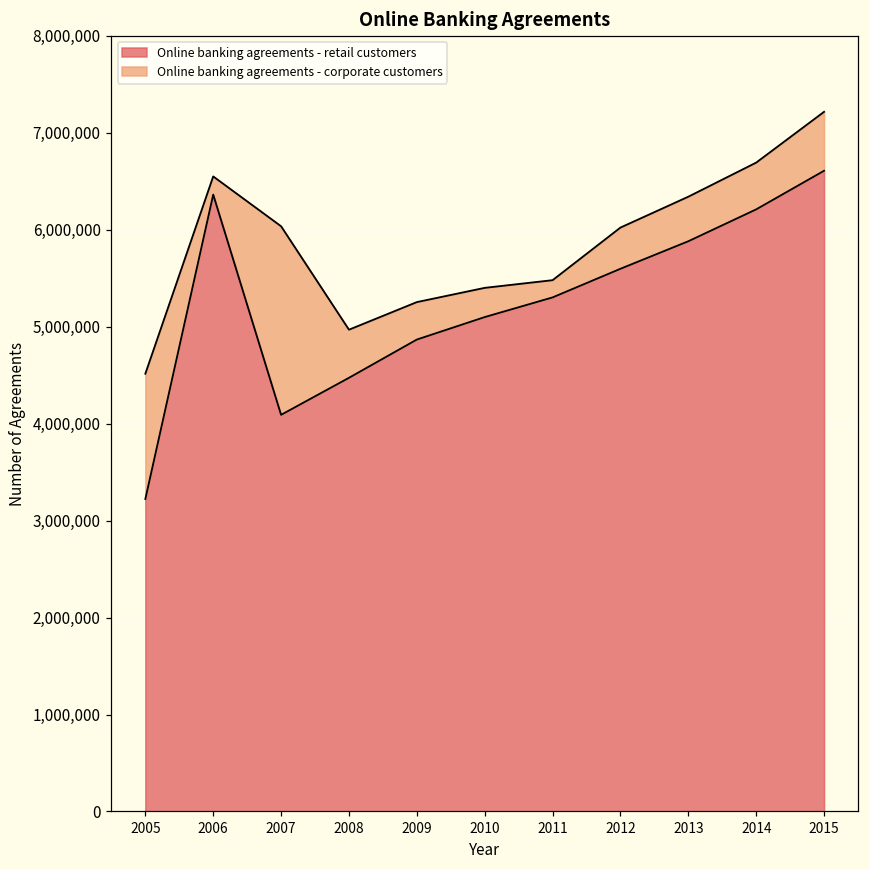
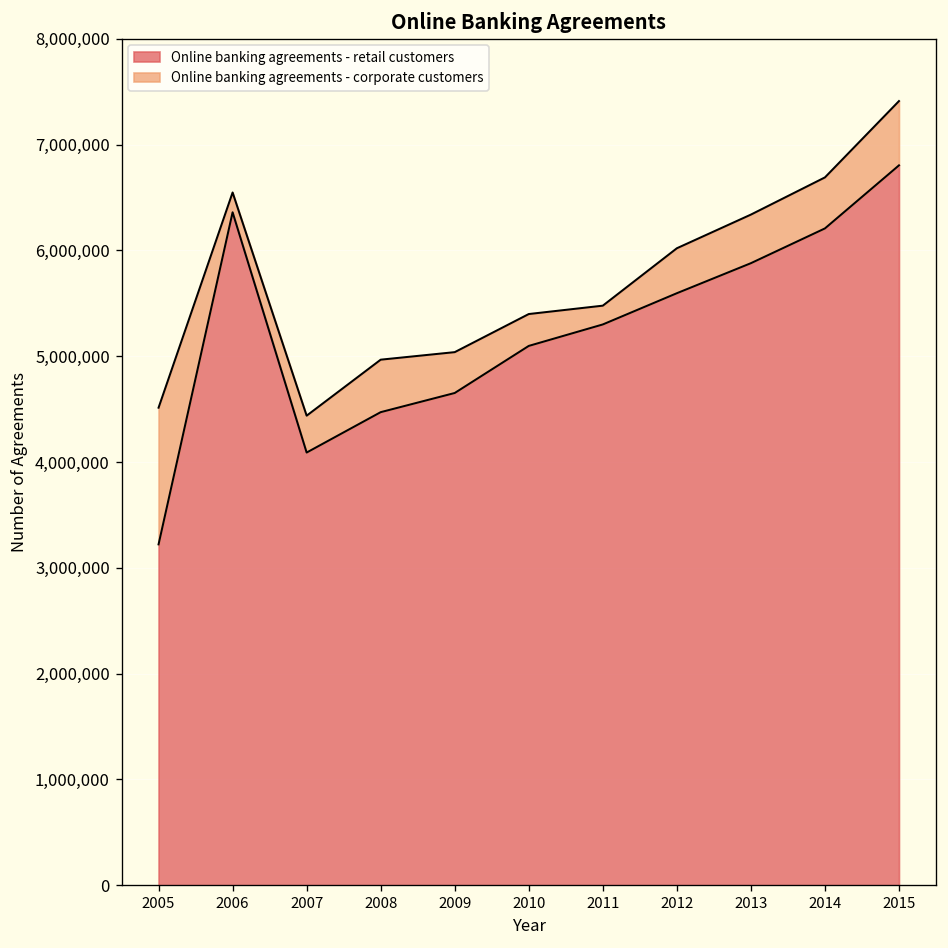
Online banking agreements - corporate customers, 2007: 1,900,000 -> 300,000
Online banking agreements - retail customers, 2009: 4,900,000 -> 4,700,000
Online banking agreements - retail customers, 2015: 6,600,000 -> 6,800,000
